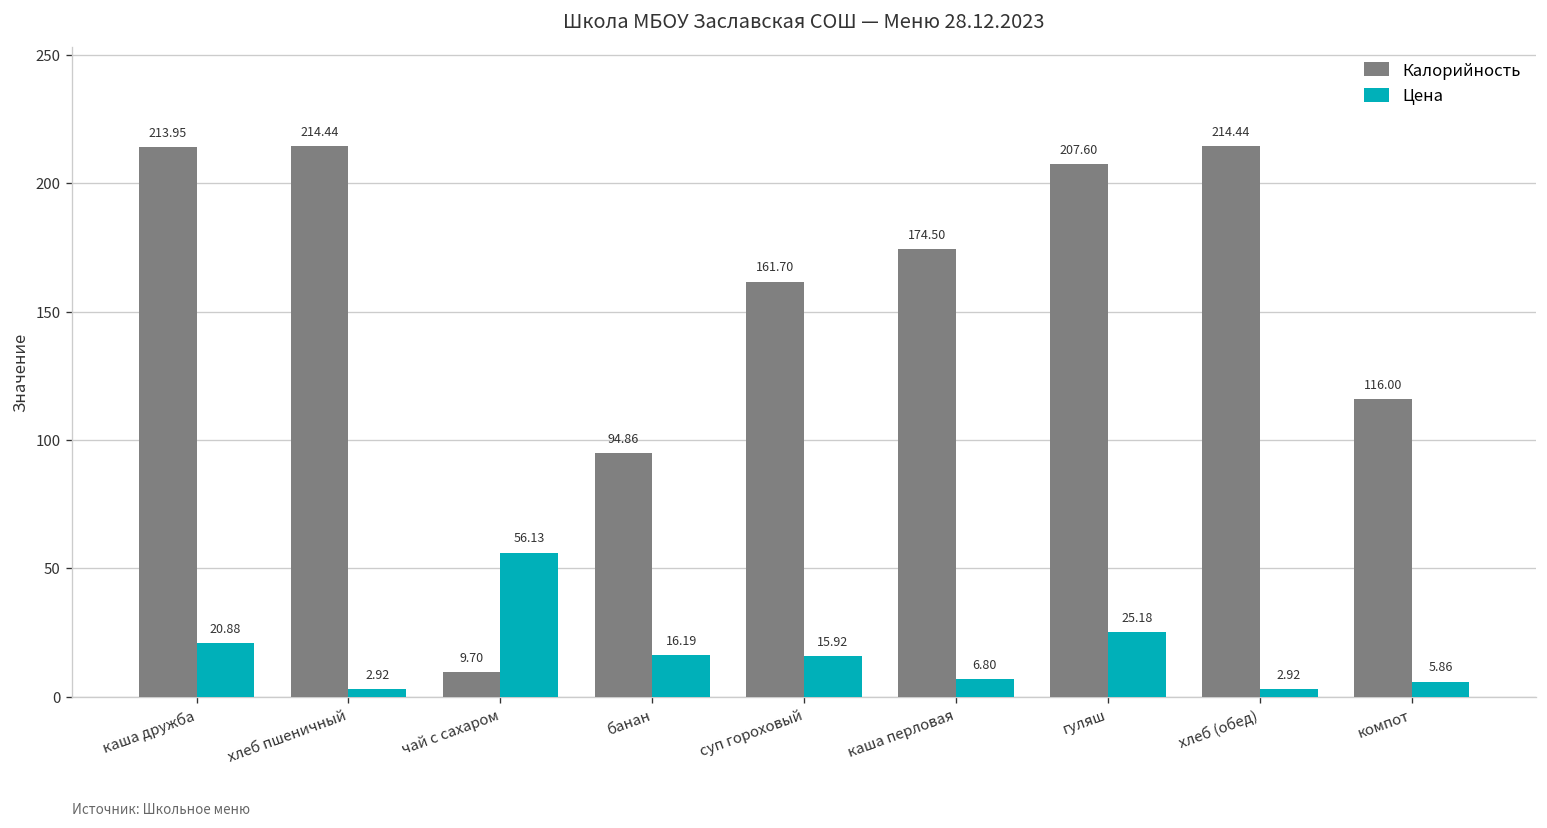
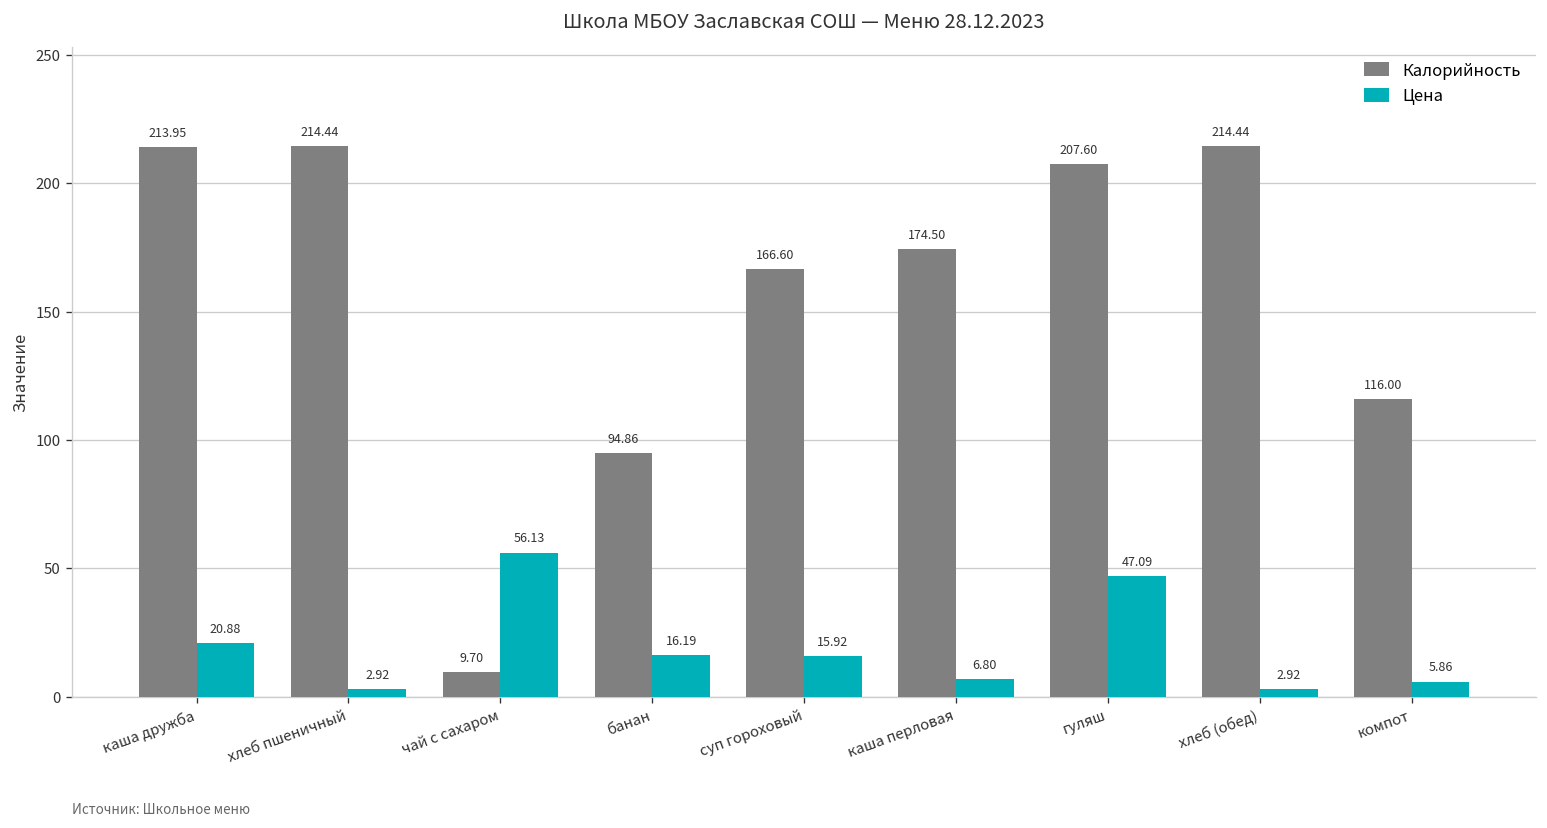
Калорийность, суп гороховый: 161.70 -> 166.60
Цена, гуляш: 25.18 -> 47.09
